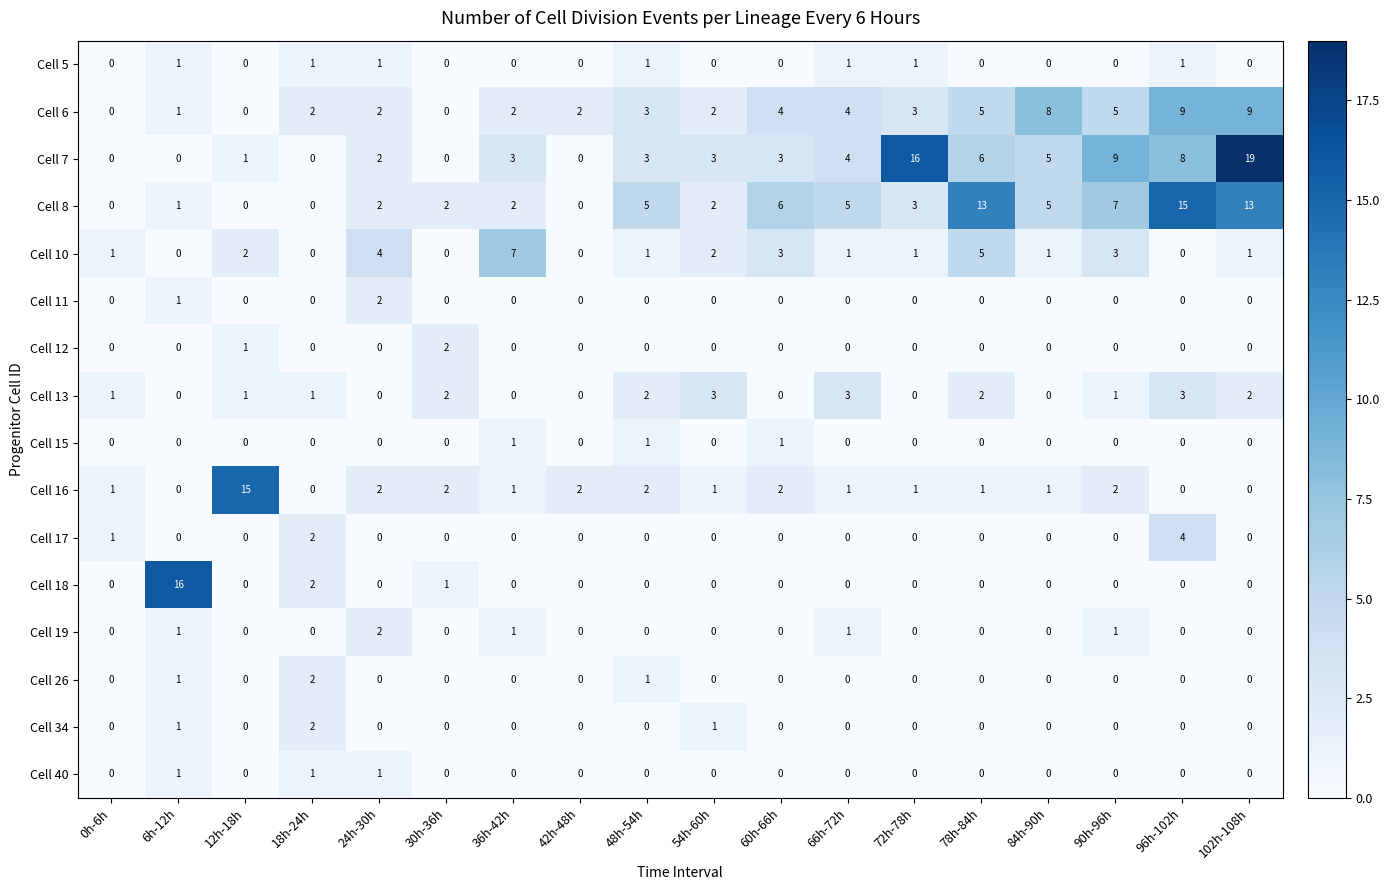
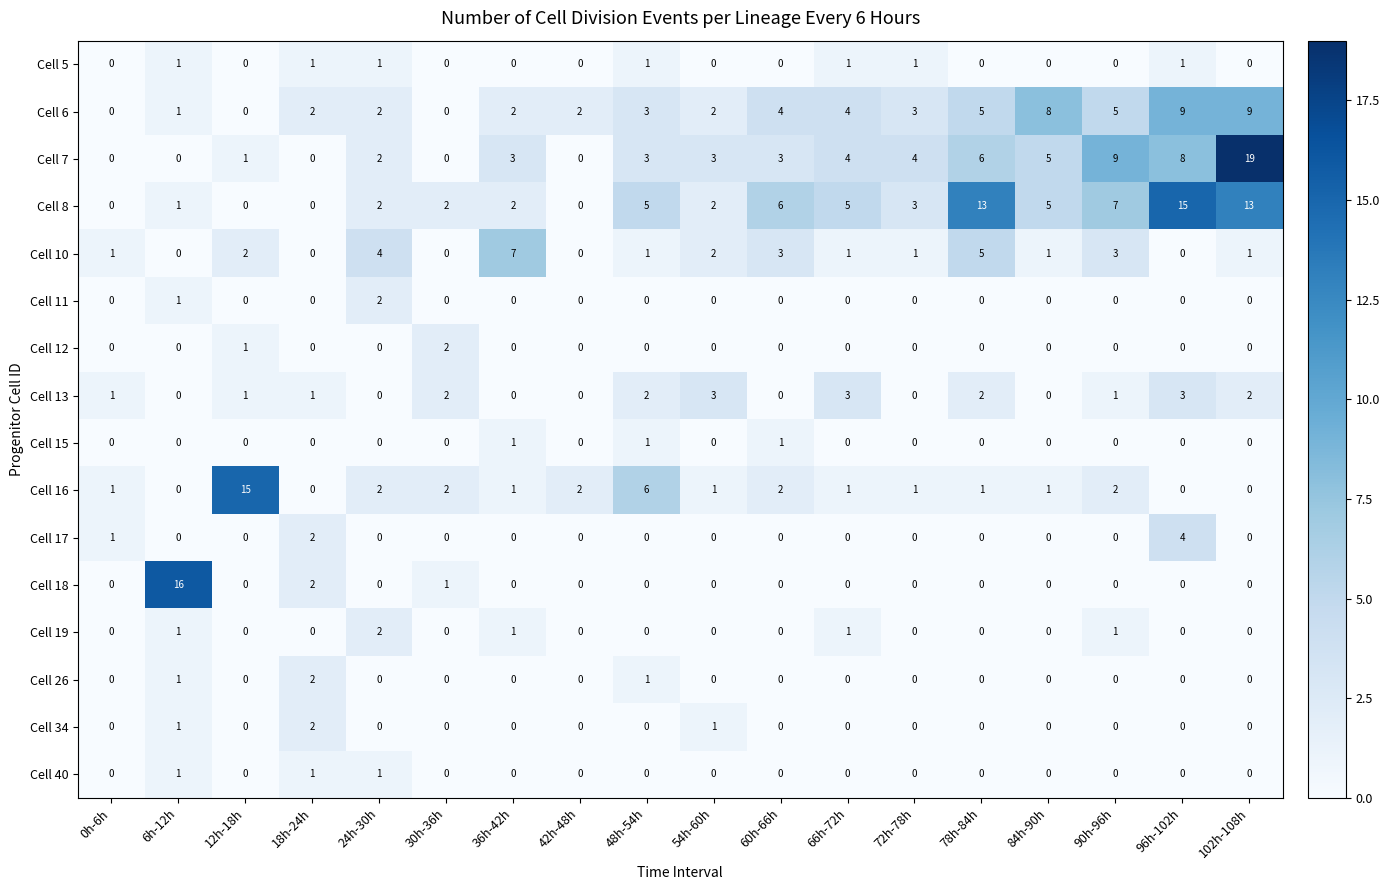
Cell 7, 72h-78h: 16 -> 4
Cell 16, 48h-54h: 2 -> 6
